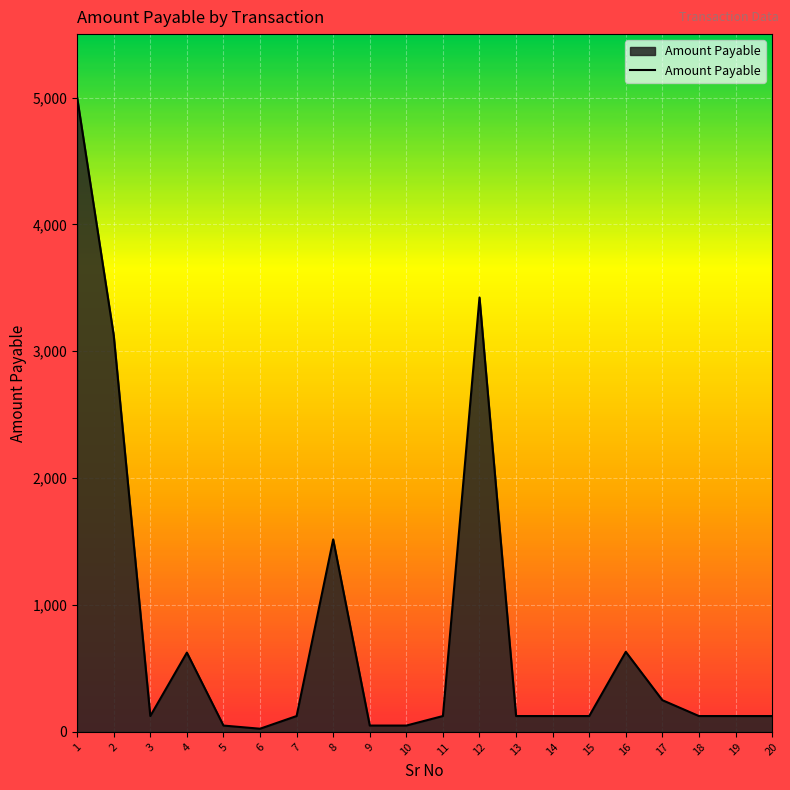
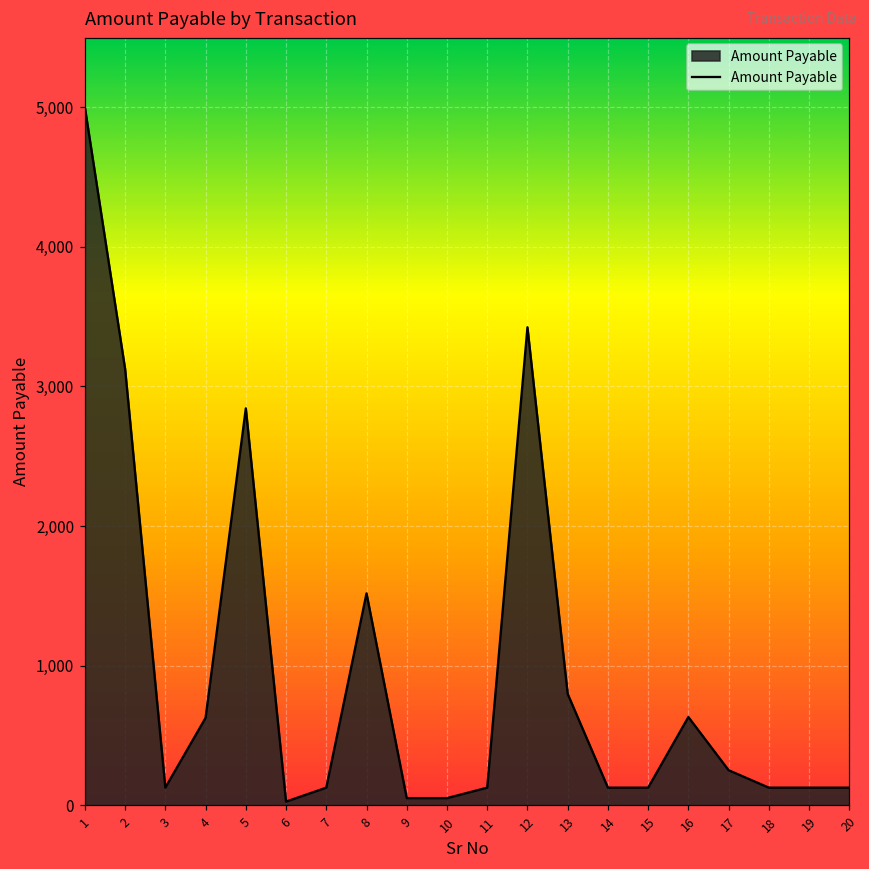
5: 50 -> 2,840
13: 130 -> 800
